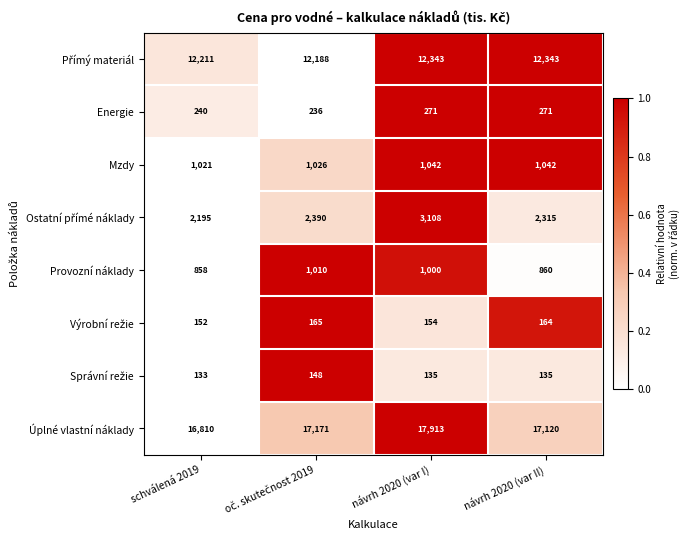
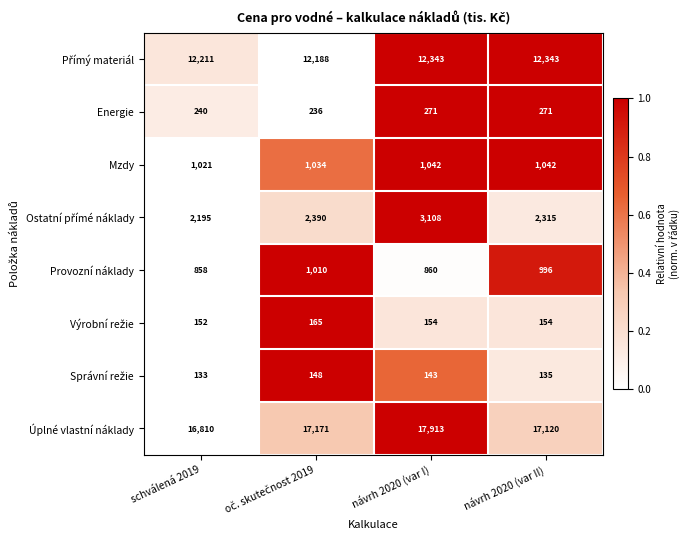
Mzdy, oč. skutečnost 2019: 1,026 -> 1,034
Provozní náklady, návrh 2020 (var I): 1,000 -> 860
Provozní náklady, návrh 2020 (var II): 860 -> 996
Výrobní režie, návrh 2020 (var II): 164 -> 154
Správní režie, návrh 2020 (var I): 135 -> 143
